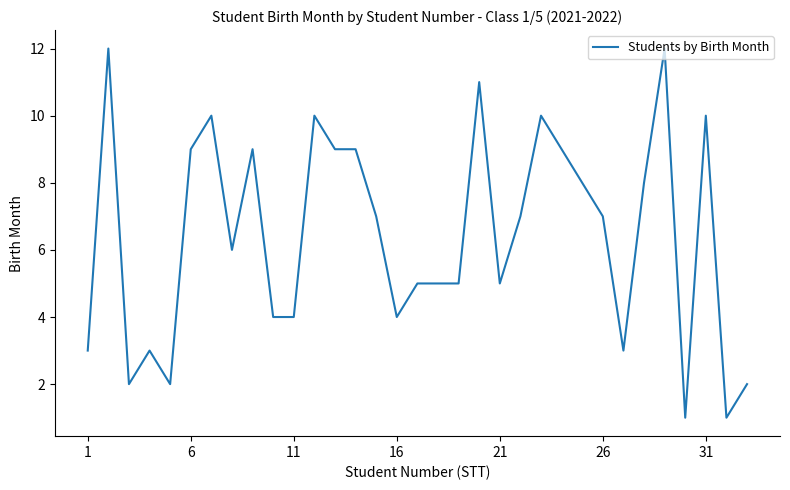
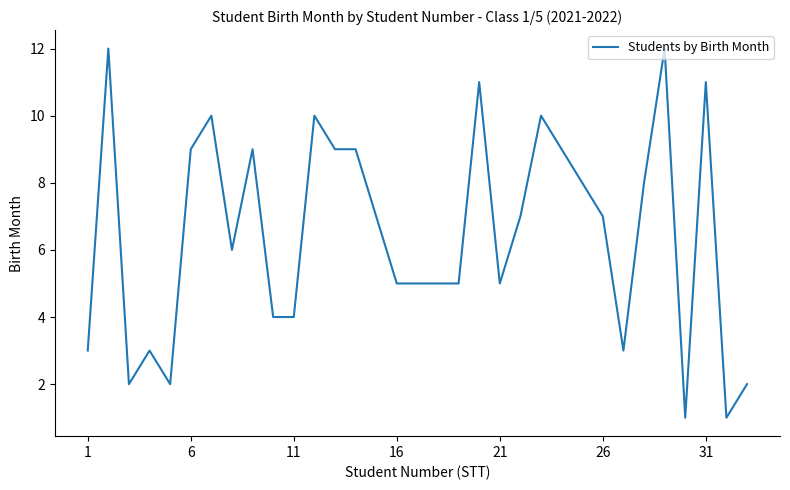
16: 4 -> 5
31: 10 -> 11
